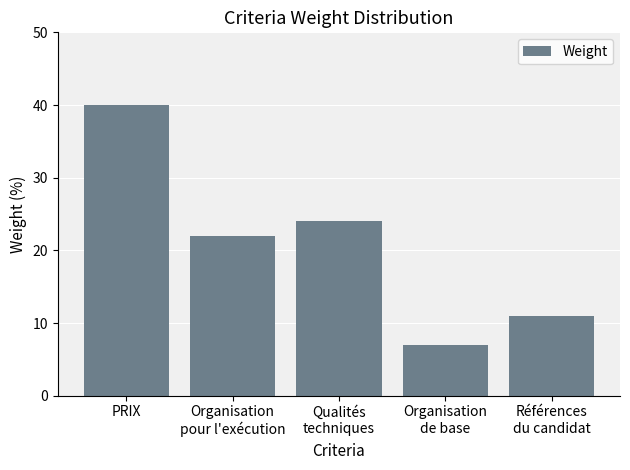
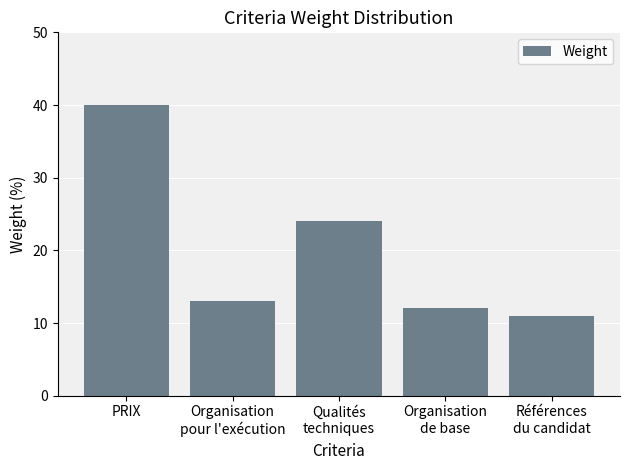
Organisation pour l'exécution: 22 -> 13
Organisation de base: 7 -> 12
